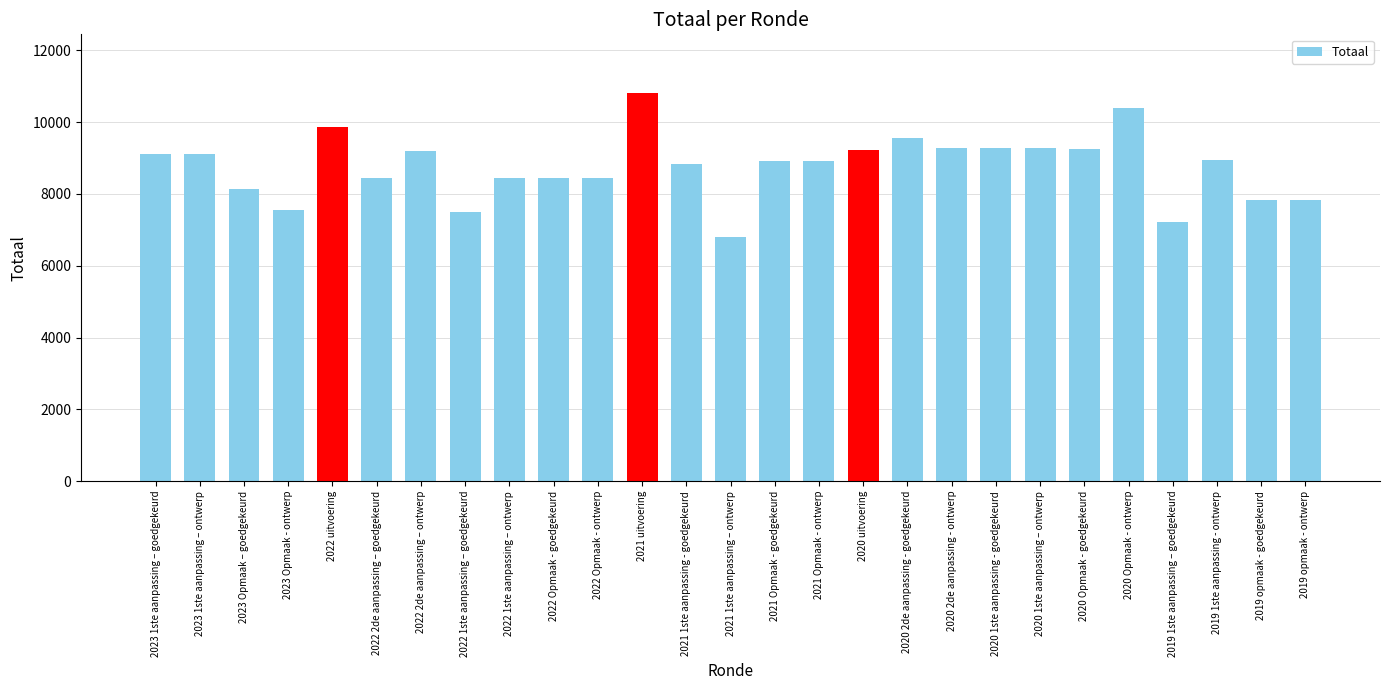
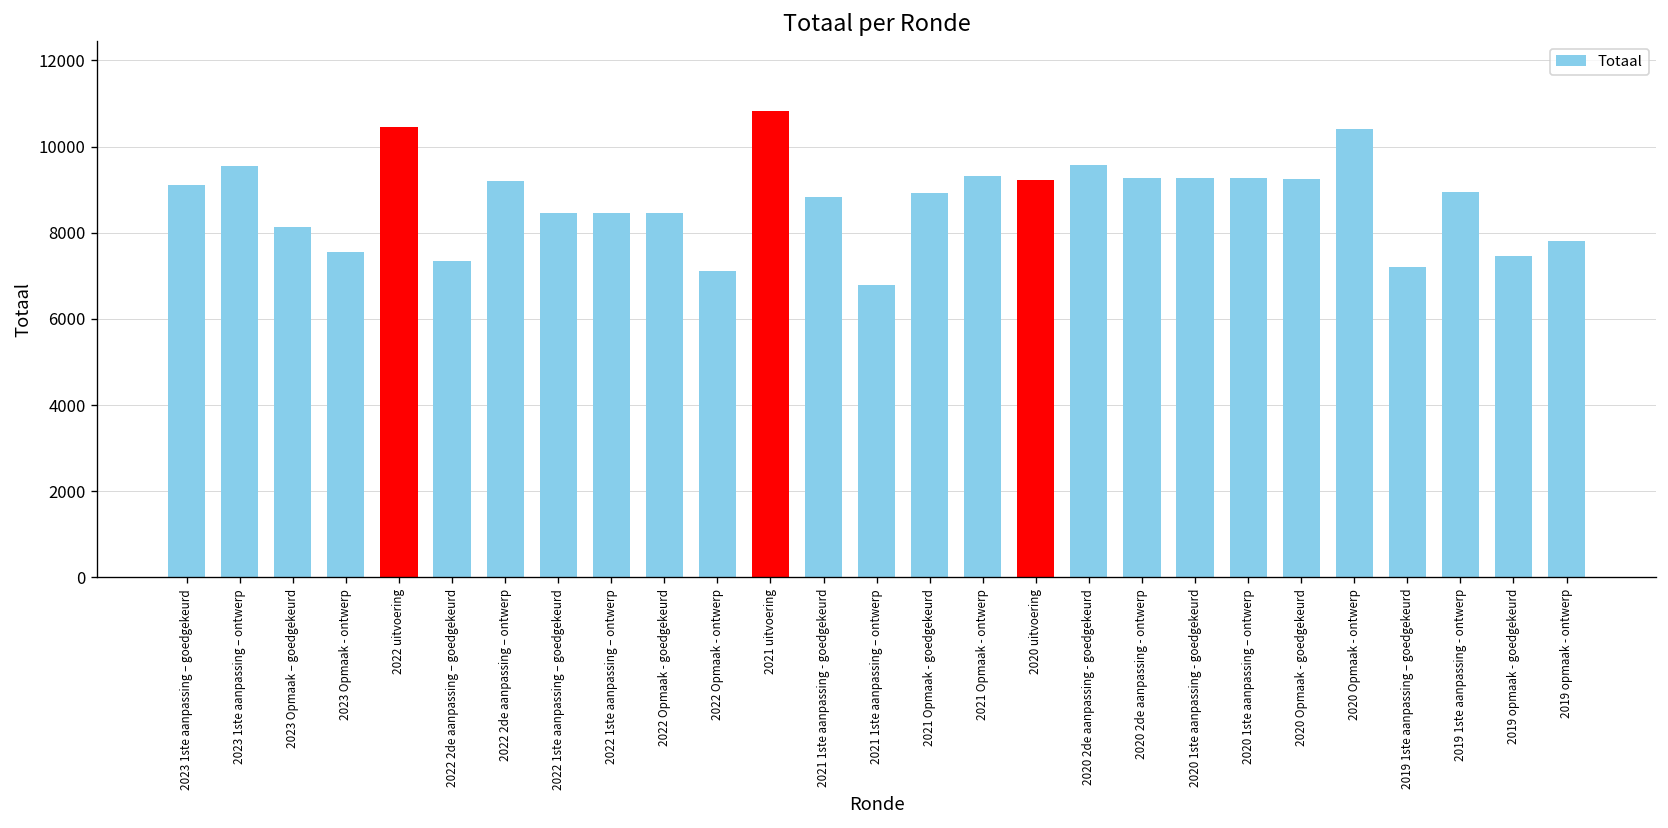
2023 1ste aanpassing – ontwerp: 9100 -> 9500
2022 uitvoering: 9900 -> 10500
2022 2de aanpassing – goedgekeurd: 8400 -> 7300
2022 1ste aanpassing – goedgekeurd: 7500 -> 8400
2022 Opmaak - ontwerp: 8400 -> 7100
2021 Opmaak - ontwerp: 8900 -> 9300
2019 opmaak - goedgekeurd: 7800 -> 7500
